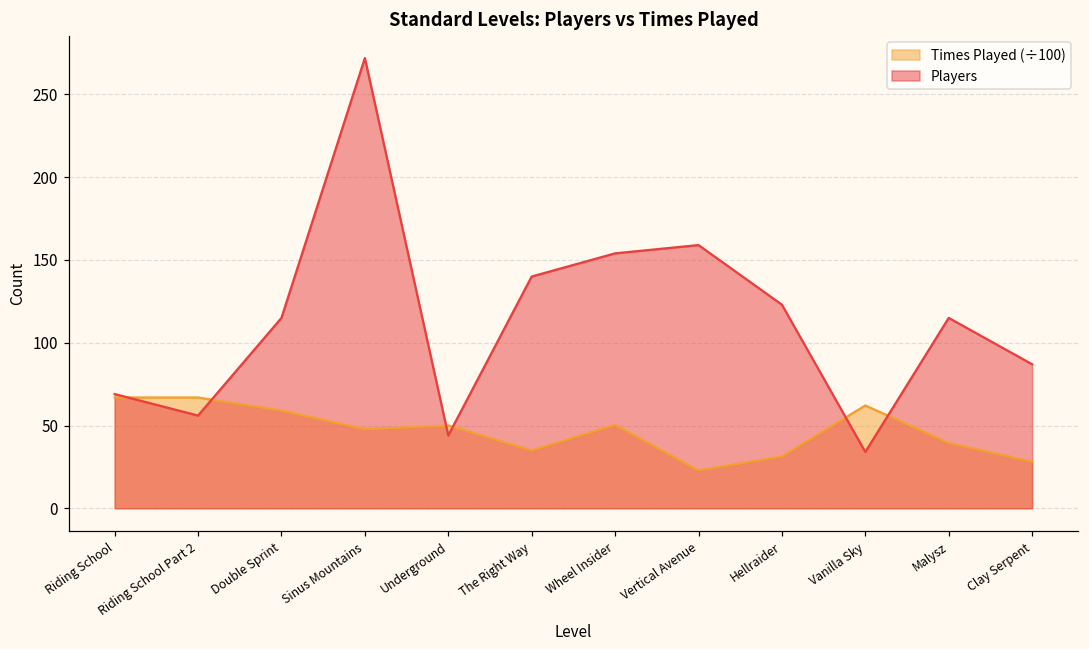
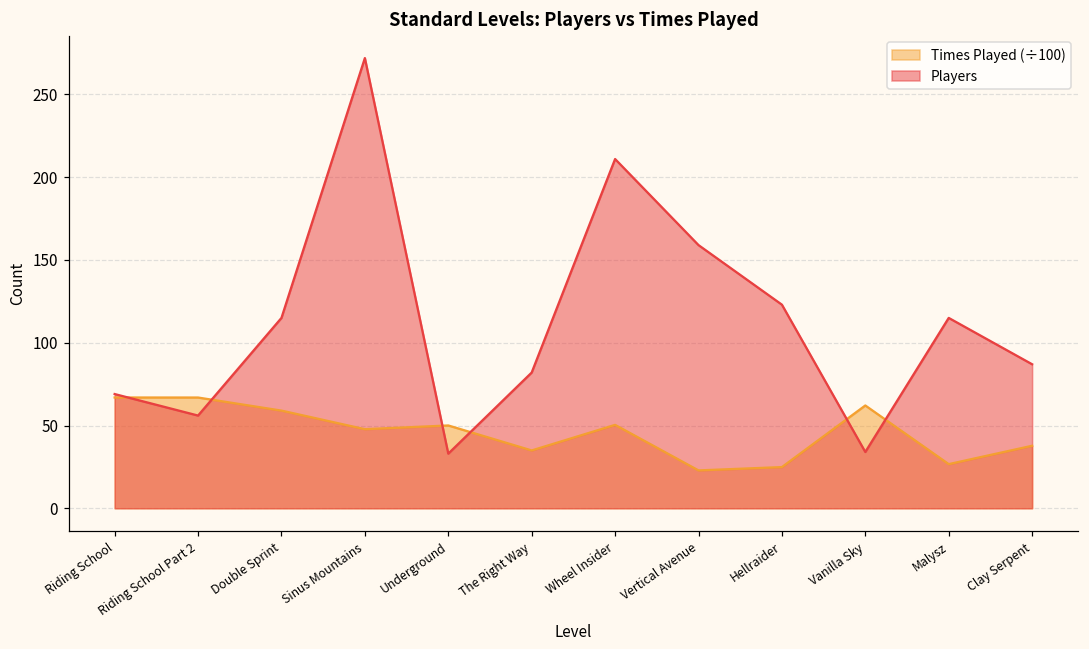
Players, Underground: 44 -> 33
Players, The Right Way: 140 -> 82
Players, Wheel Insider: 154 -> 211
Times Played (÷100), Hellraider: 31 -> 25
Times Played (÷100), Malysz: 39 -> 27
Times Played (÷100), Clay Serpent: 28 -> 38
